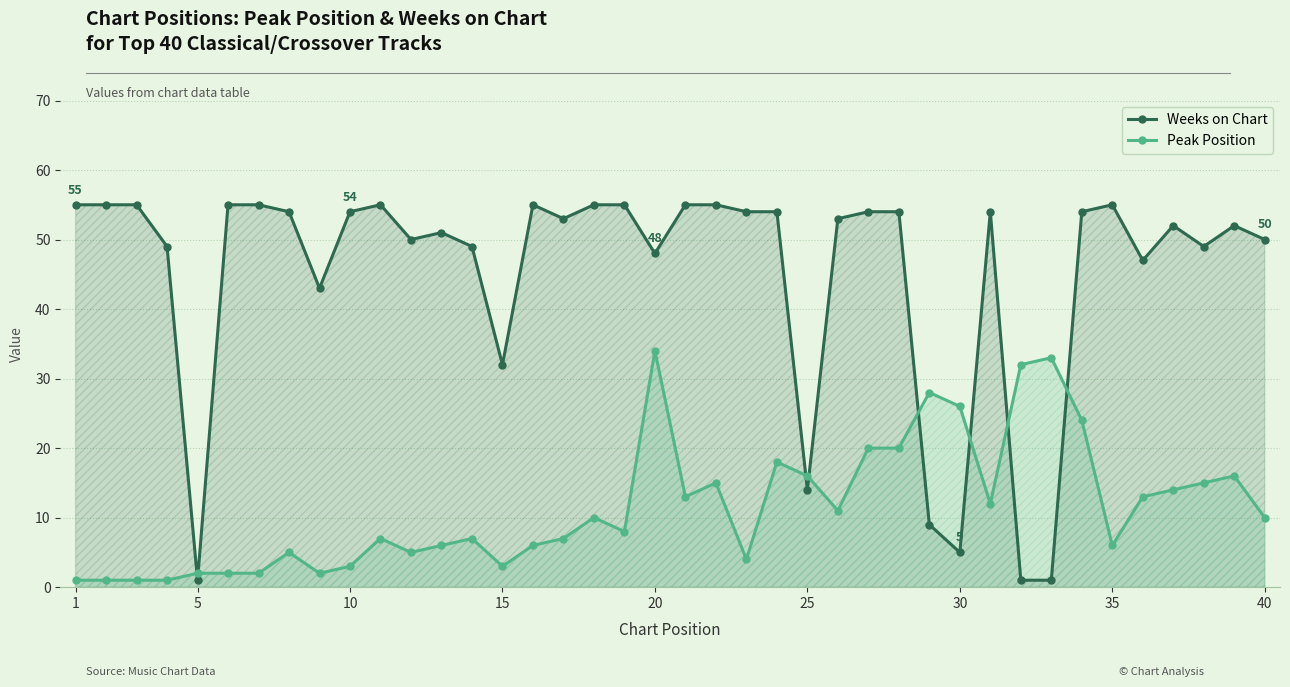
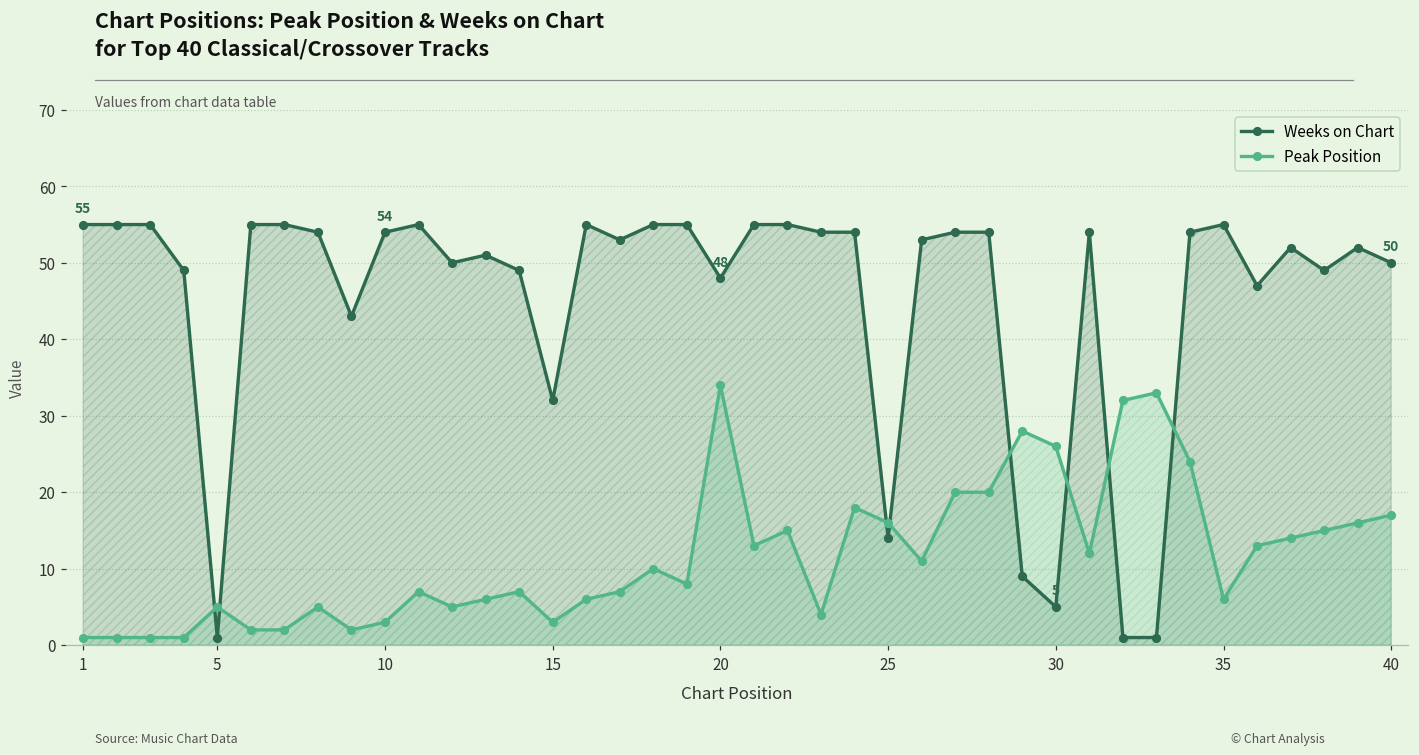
Peak Position, 5: 2 -> 5
Peak Position, 40: 10 -> 17
